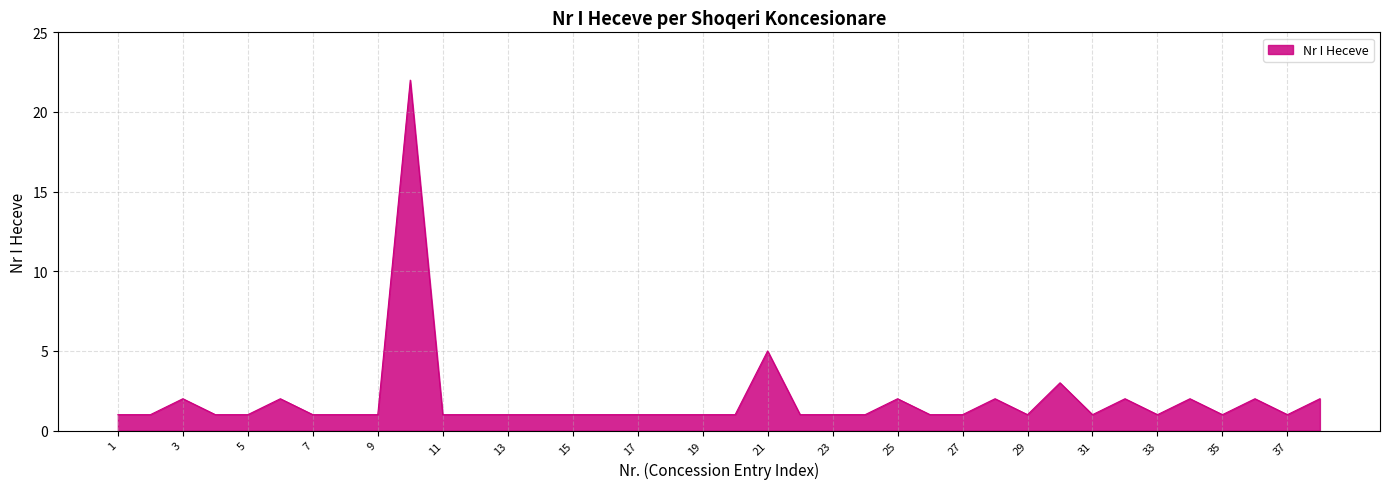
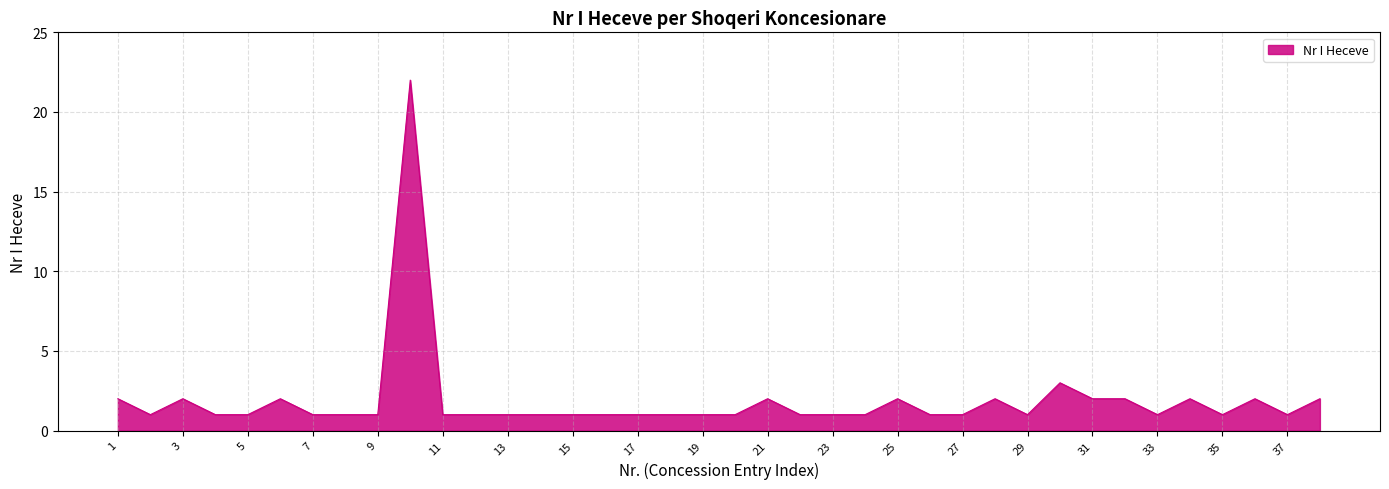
1: 1 -> 2
21: 5 -> 2
31: 1 -> 2
